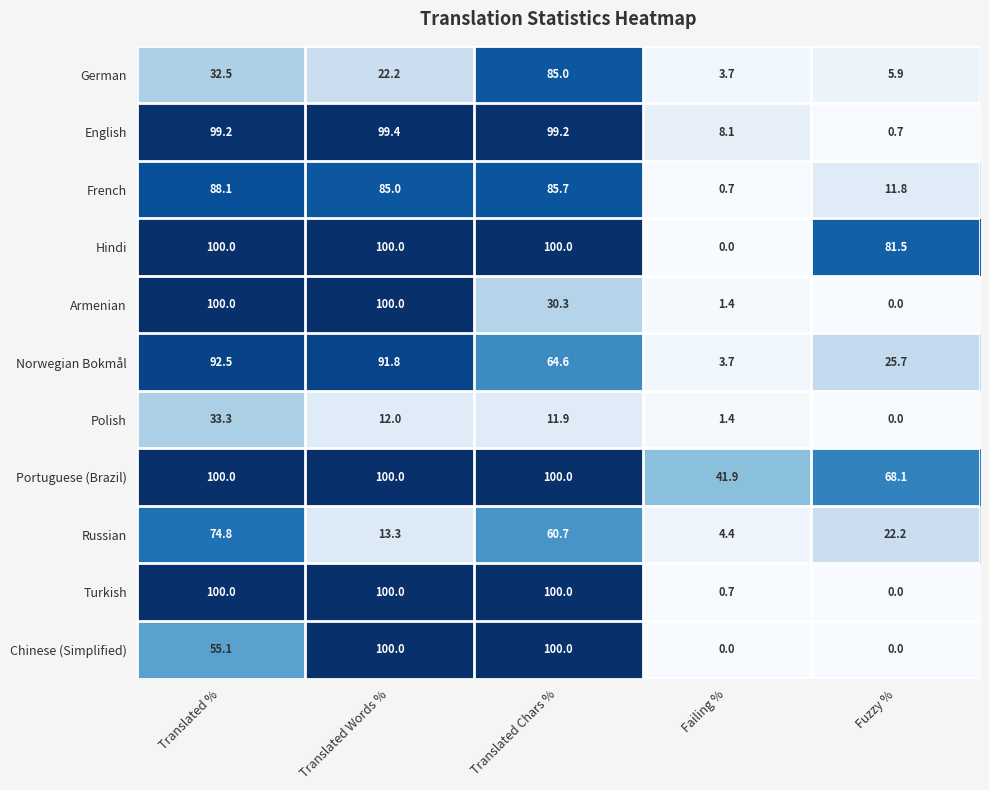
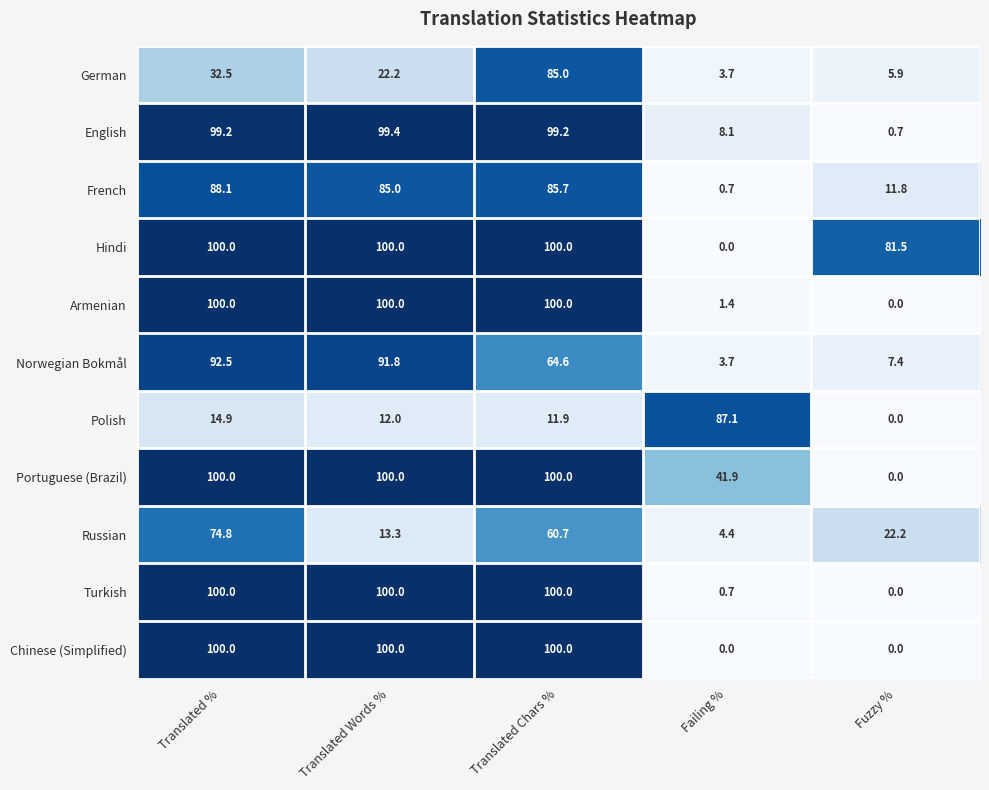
Armenian, Translated Chars %: 30.3 -> 100.0
Norwegian Bokmål, Fuzzy %: 25.7 -> 7.4
Polish, Translated %: 33.3 -> 14.9
Polish, Failing %: 1.4 -> 87.1
Portuguese (Brazil), Fuzzy %: 68.1 -> 0.0
Chinese (Simplified), Translated %: 55.1 -> 100.0
